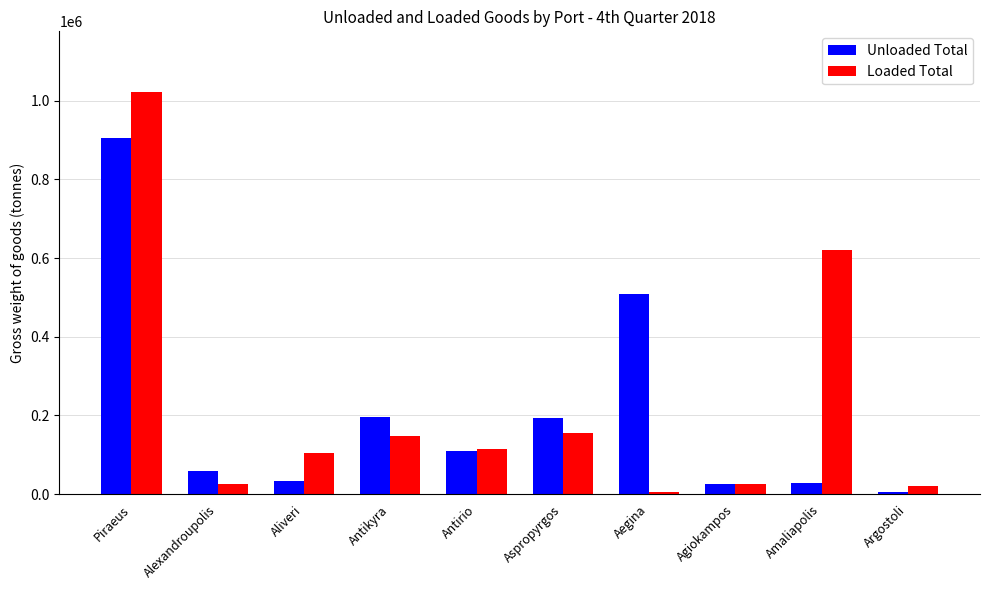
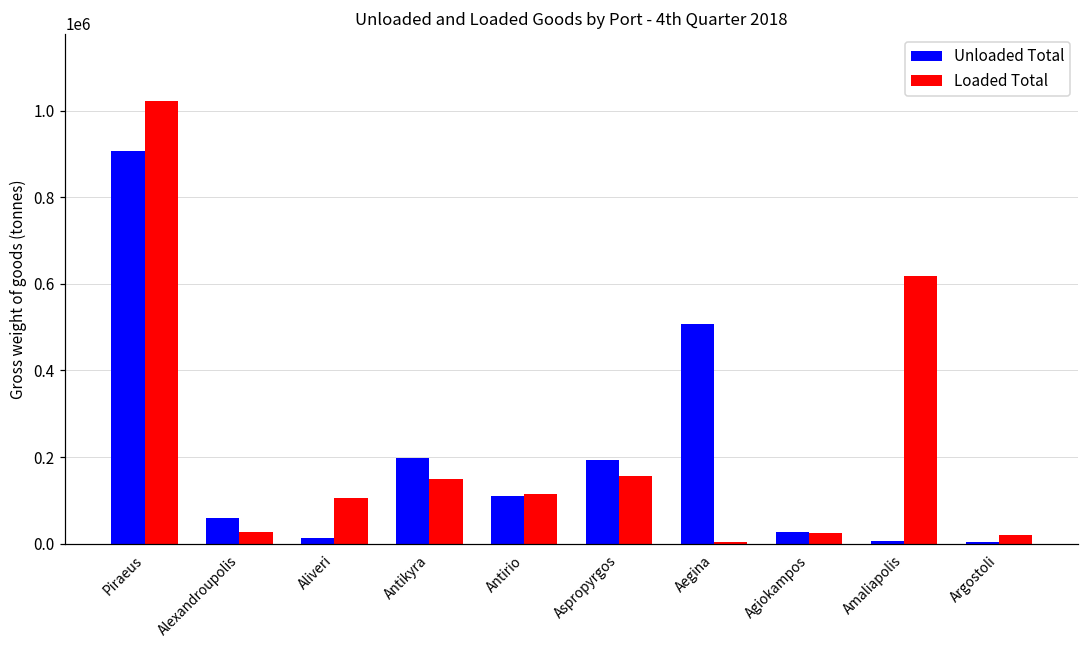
Unloaded Total, Aliveri: 30000 -> 10000
Unloaded Total, Amaliapolis: 30000 -> 10000
